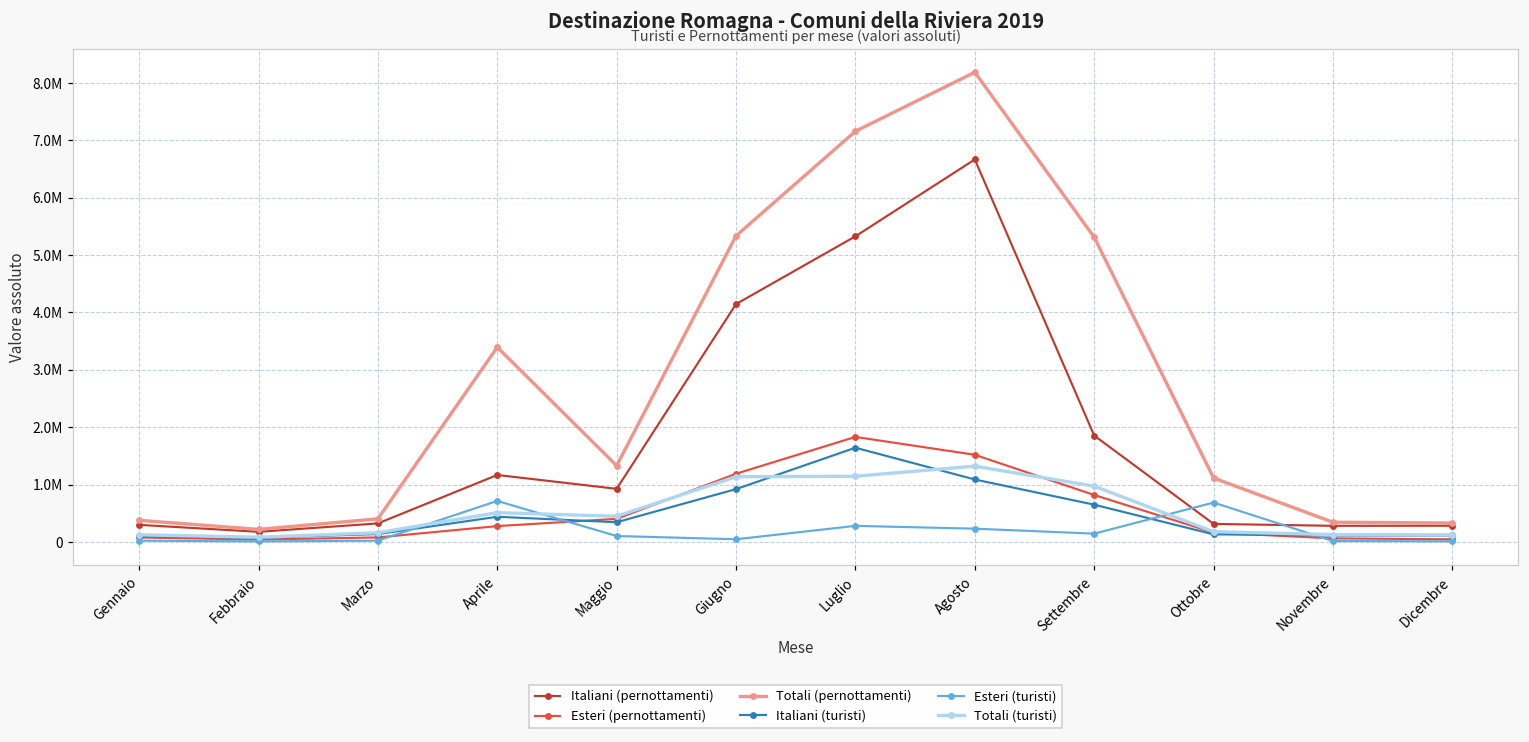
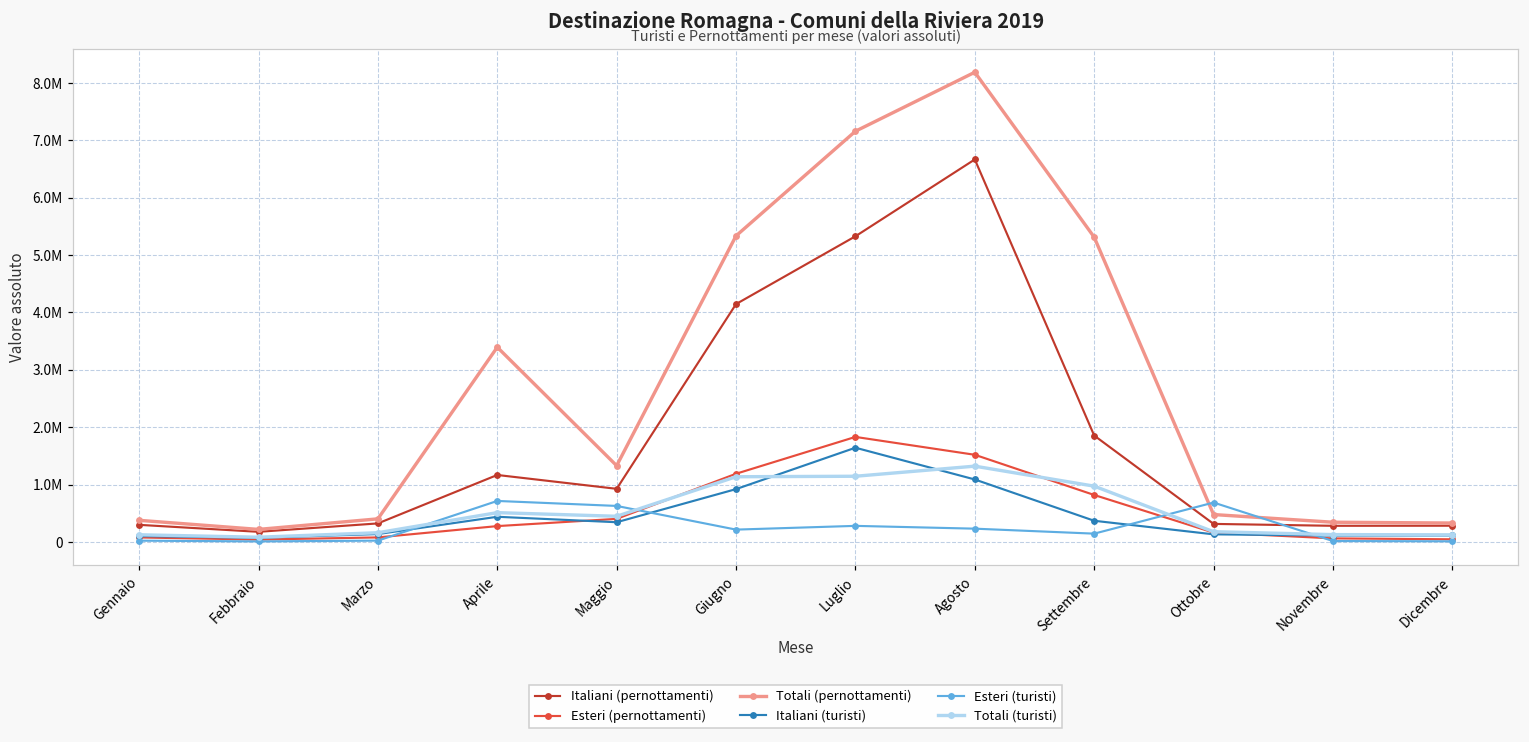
Esteri (turisti), Maggio: 100000 -> 600000
Esteri (turisti), Giugno: 0 -> 200000
Italiani (turisti), Settembre: 700000 -> 400000
Totali (pernottamenti), Ottobre: 1100000 -> 500000
